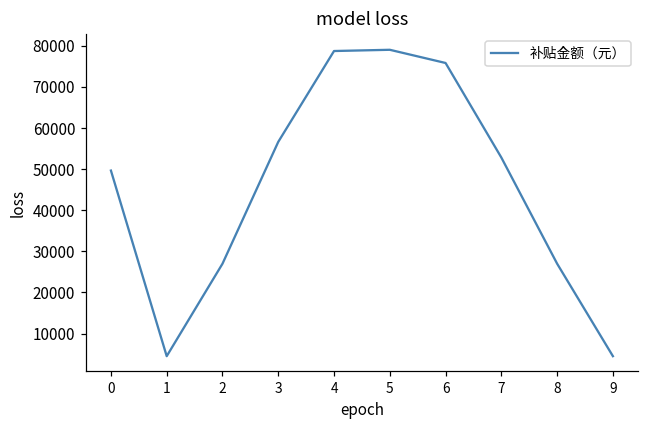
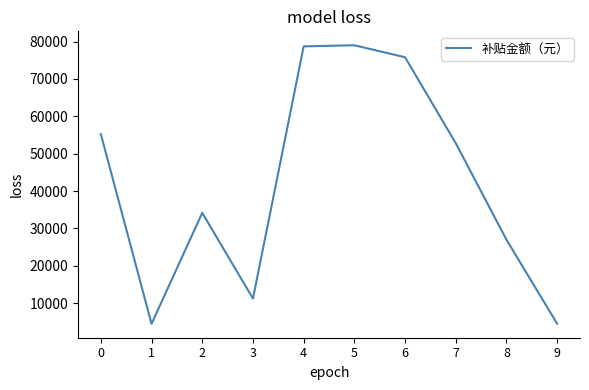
0: 50000 -> 55000
2: 27000 -> 34000
3: 57000 -> 11000
